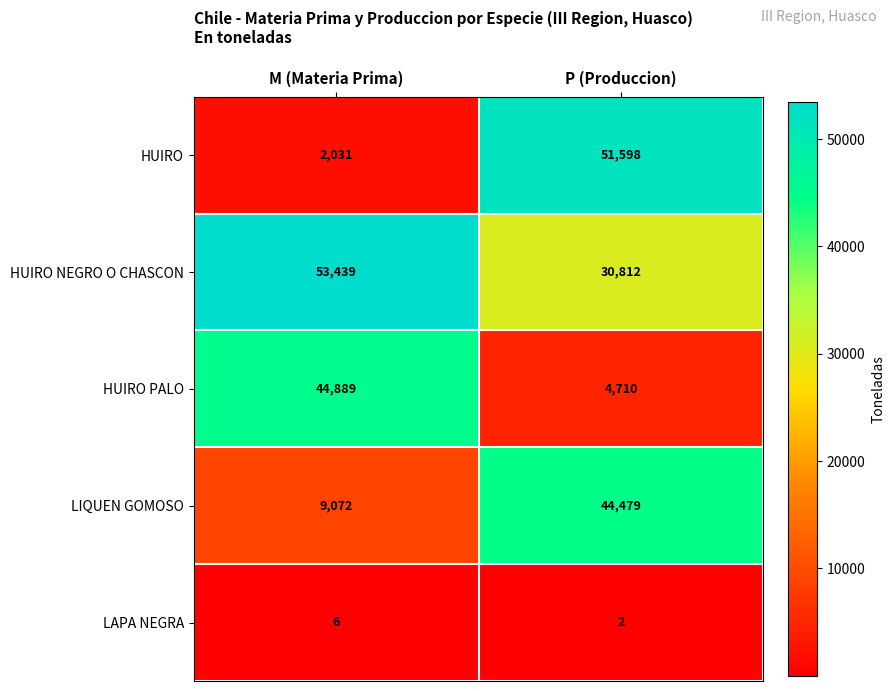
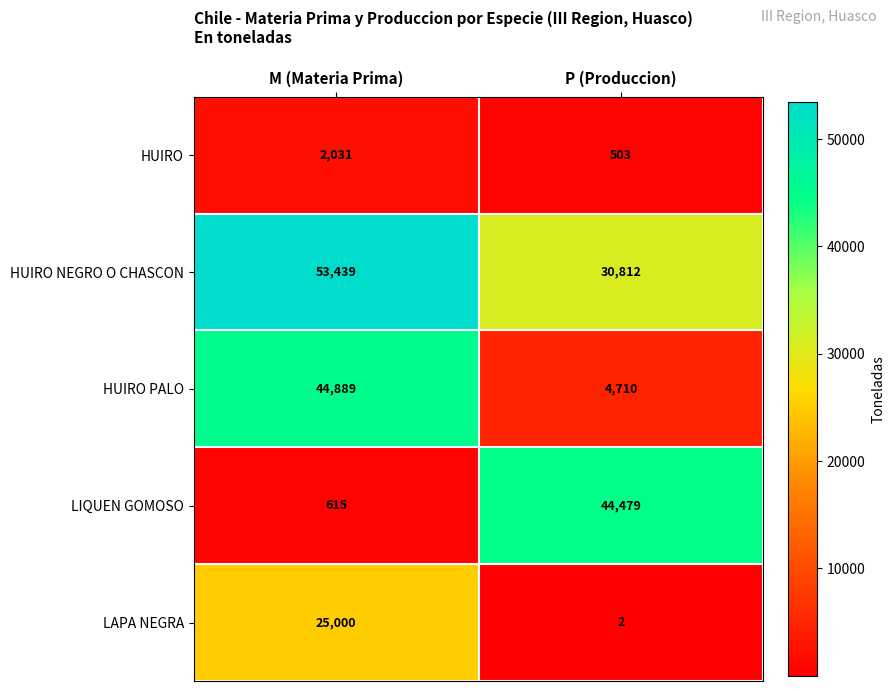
HUIRO, P (Produccion): 51,598 -> 503
LIQUEN GOMOSO, M (Materia Prima): 9,072 -> 615
LAPA NEGRA, M (Materia Prima): 6 -> 25,000
